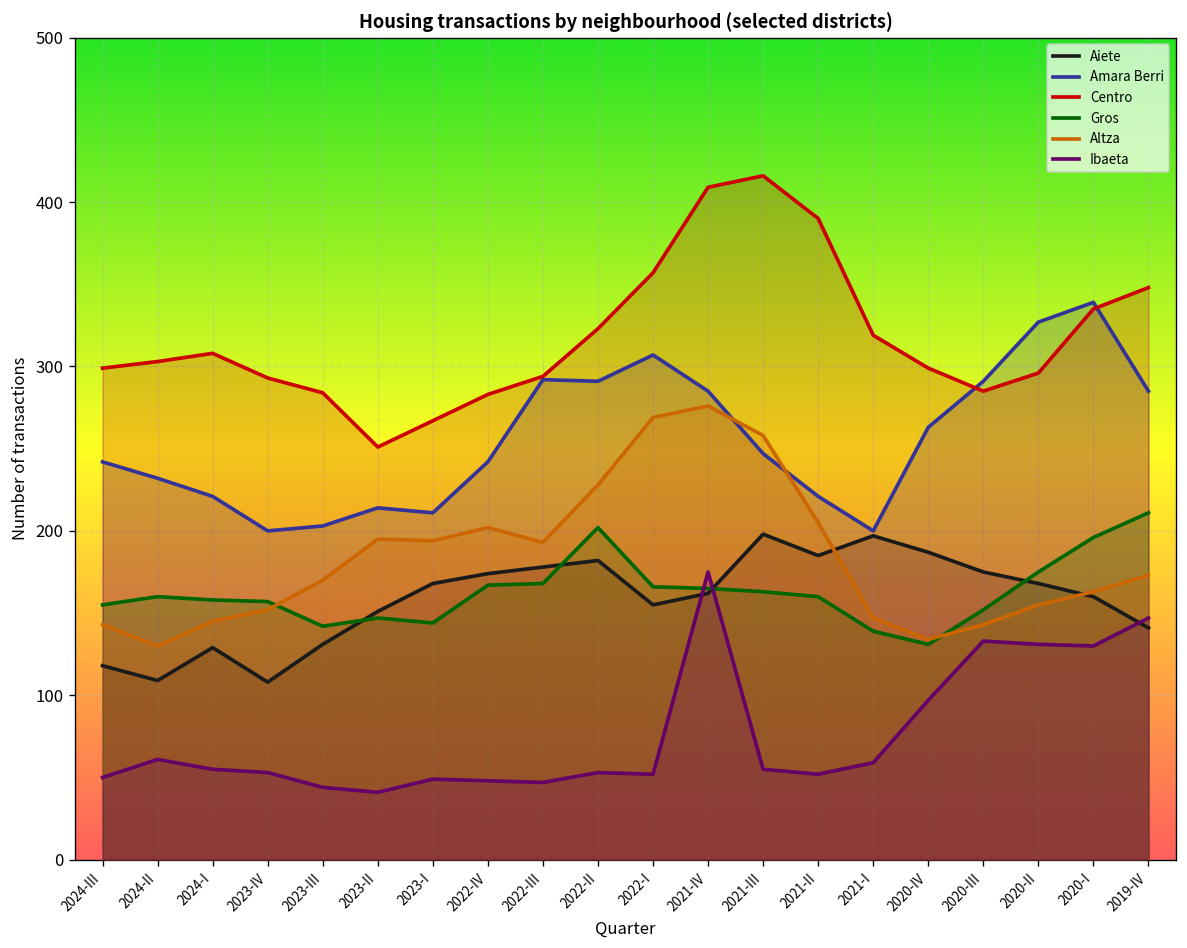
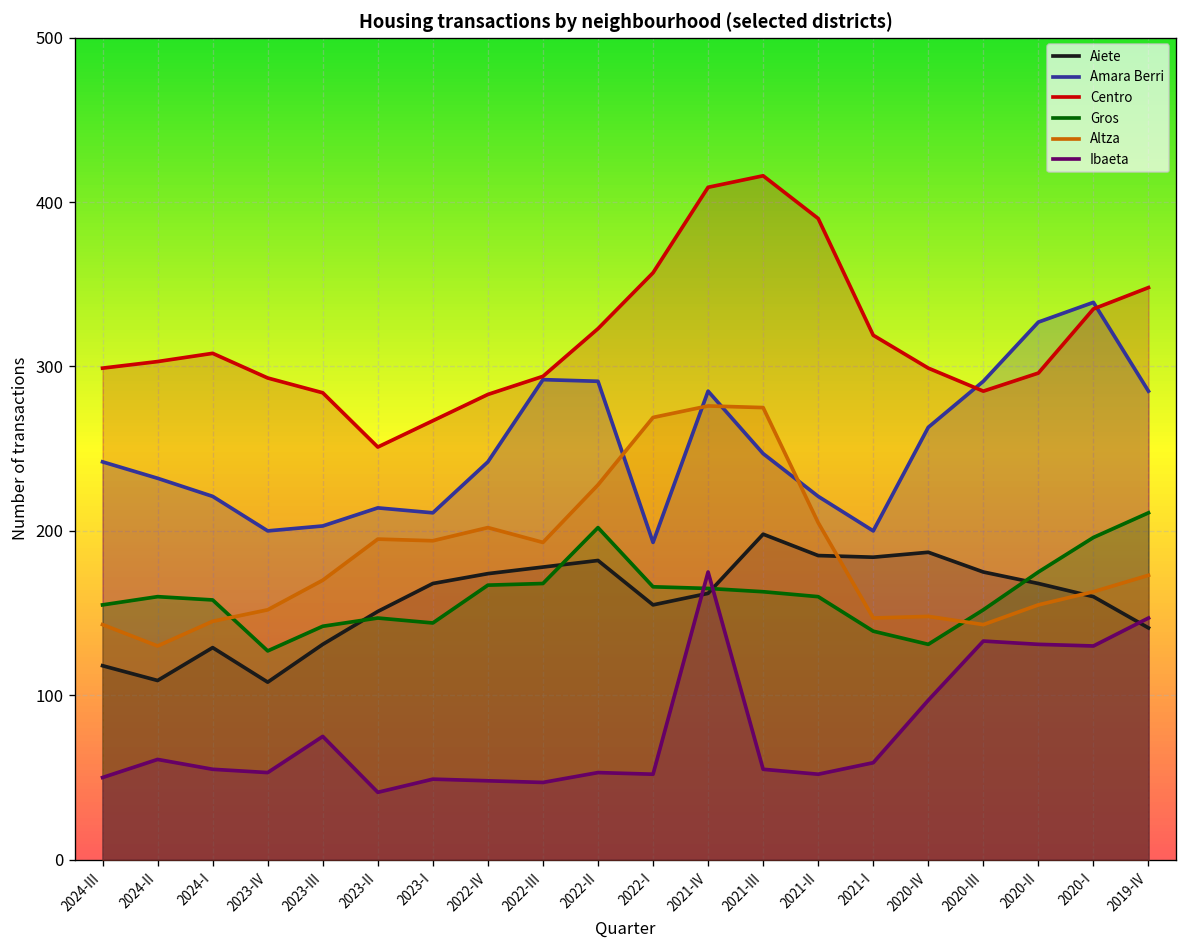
Gros, 2023-IV: 157 -> 127
Ibaeta, 2023-III: 44 -> 75
Amara Berri, 2022-I: 307 -> 193
Altza, 2021-III: 258 -> 275
Aiete, 2021-I: 197 -> 184
Altza, 2020-IV: 134 -> 148
